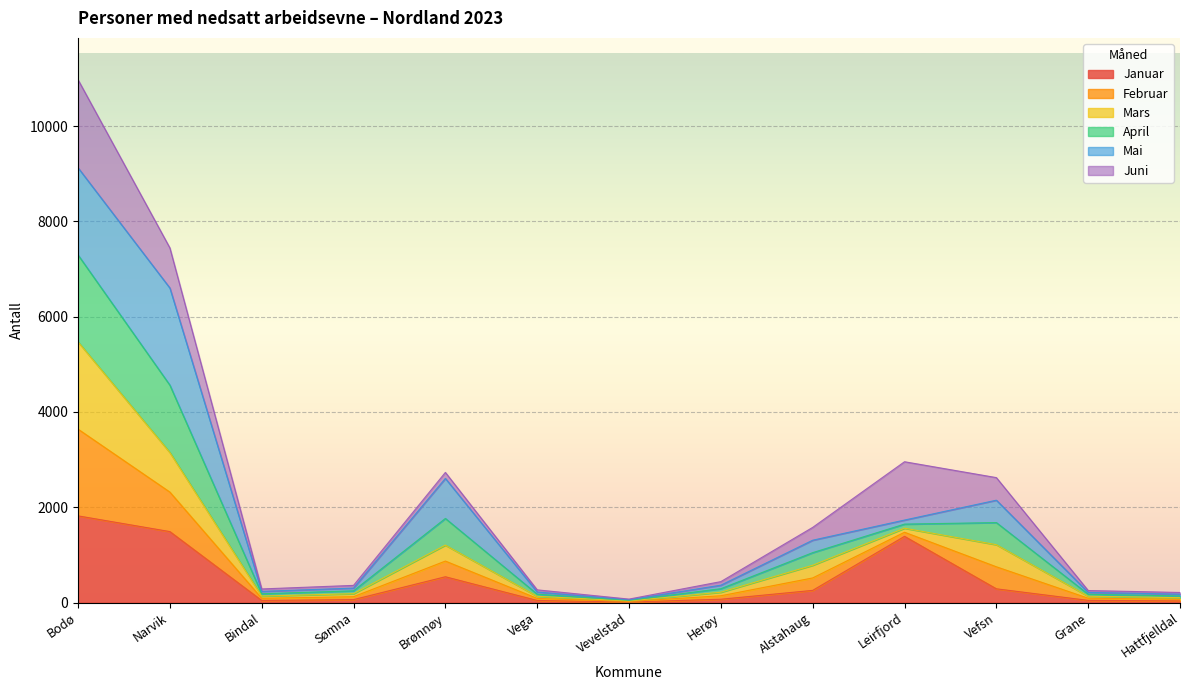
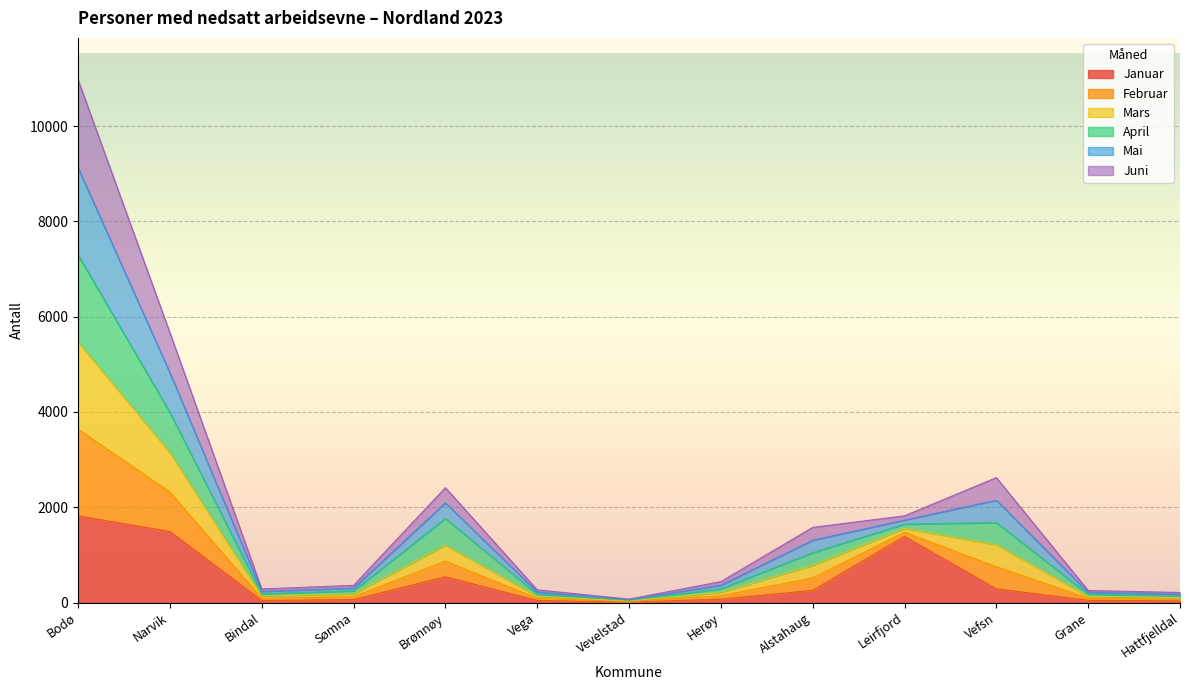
April, Narvik: 1400 -> 800
Mai, Narvik: 2000 -> 800
Mai, Brønnøy: 800 -> 300
Juni, Brønnøy: 100 -> 300
Juni, Leirfjord: 1200 -> 100
